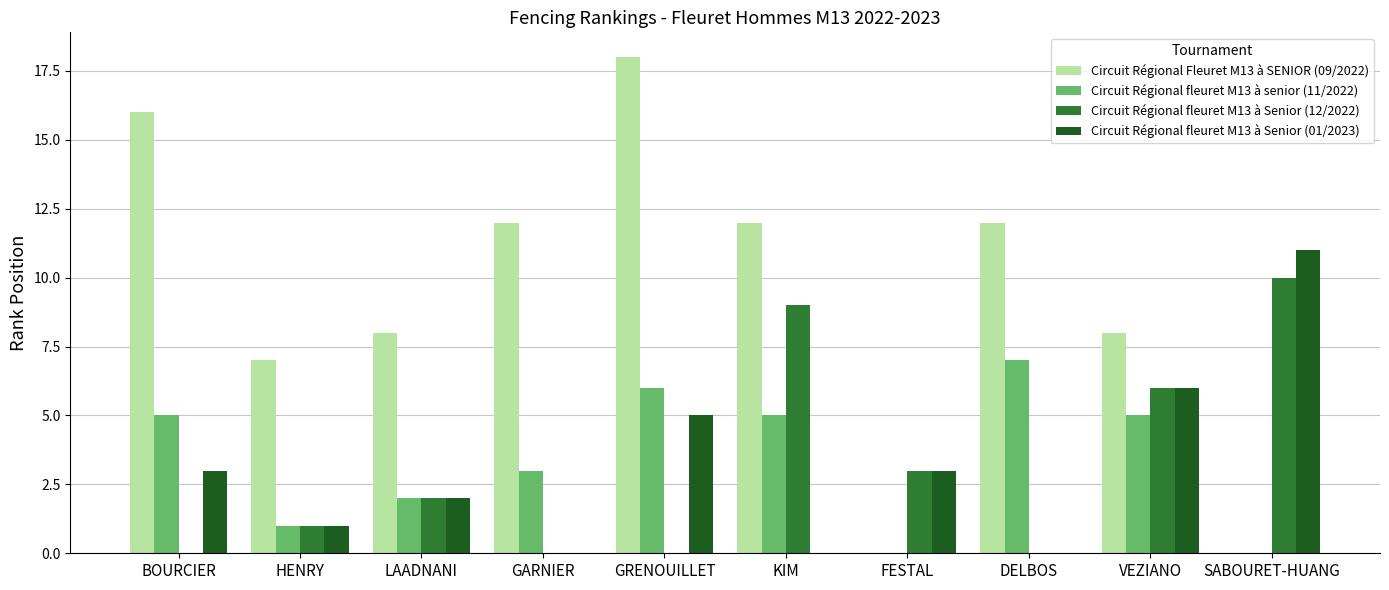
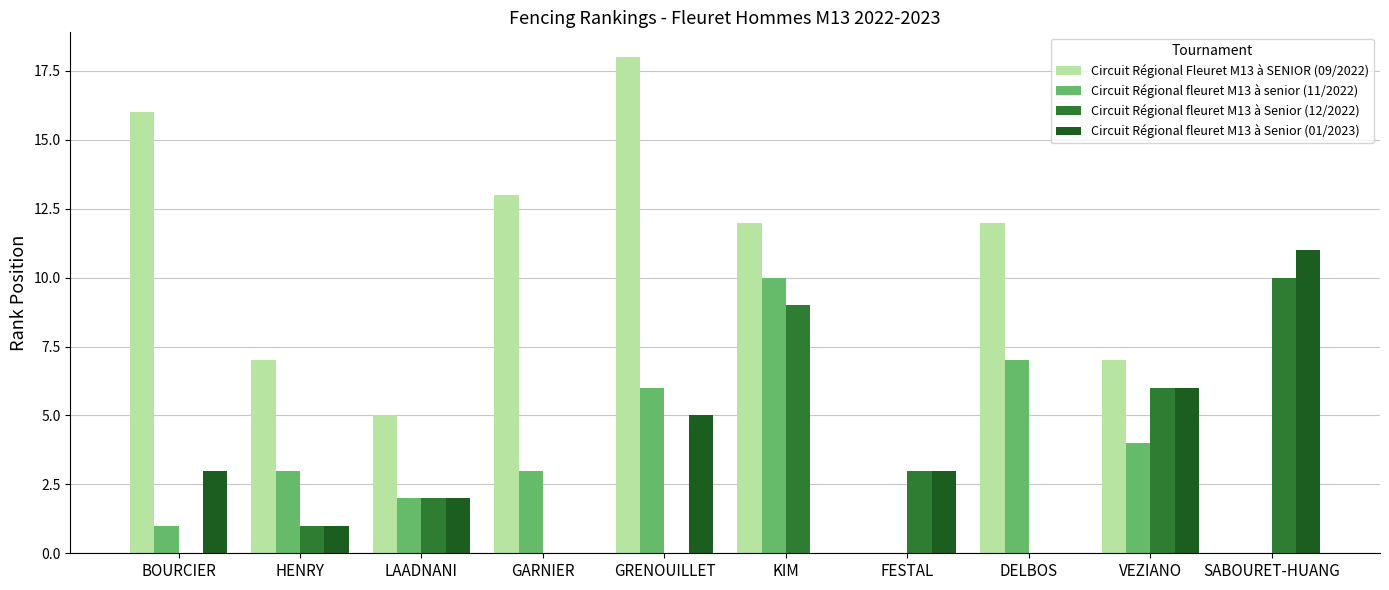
Circuit Régional fleuret M13 à senior (11/2022), BOURCIER: 5 -> 1
Circuit Régional fleuret M13 à senior (11/2022), HENRY: 1 -> 3
Circuit Régional Fleuret M13 à SENIOR (09/2022), LAADNANI: 8 -> 5
Circuit Régional Fleuret M13 à SENIOR (09/2022), GARNIER: 12 -> 13
Circuit Régional fleuret M13 à senior (11/2022), KIM: 5 -> 10
Circuit Régional Fleuret M13 à SENIOR (09/2022), VEZIANO: 8 -> 7
Circuit Régional fleuret M13 à senior (11/2022), VEZIANO: 5 -> 4
